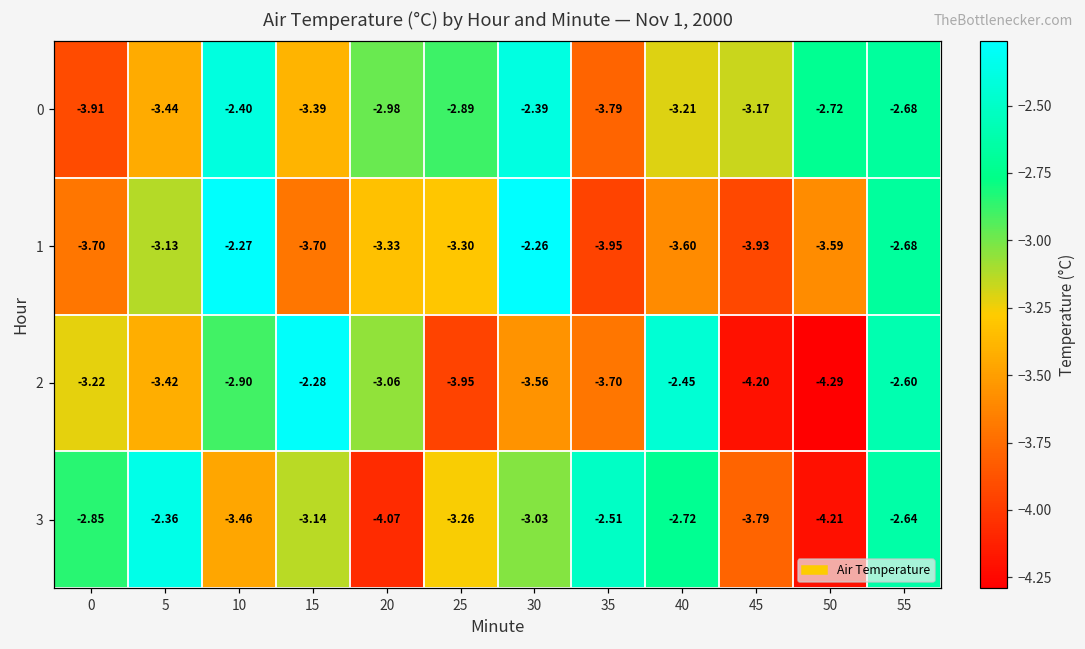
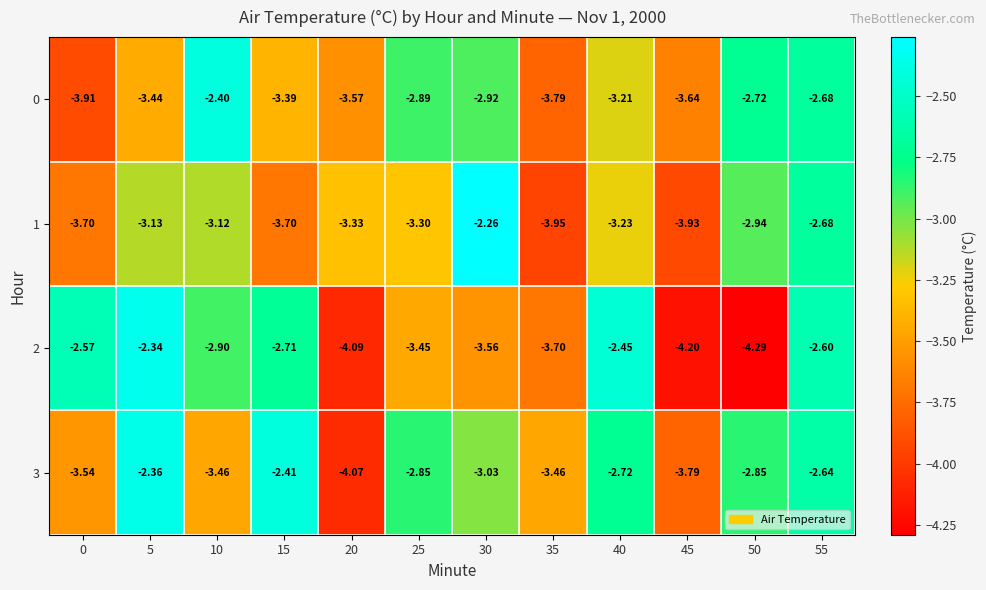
0, 20: -2.98 -> -3.57
0, 30: -2.39 -> -2.92
0, 45: -3.17 -> -3.64
1, 10: -2.27 -> -3.12
1, 40: -3.60 -> -3.23
1, 50: -3.59 -> -2.94
2, 0: -3.22 -> -2.57
2, 5: -3.42 -> -2.34
2, 15: -2.28 -> -2.71
2, 20: -3.06 -> -4.09
2, 25: -3.95 -> -3.45
3, 0: -2.85 -> -3.54
3, 15: -3.14 -> -2.41
3, 25: -3.26 -> -2.85
3, 35: -2.51 -> -3.46
3, 50: -4.21 -> -2.85
